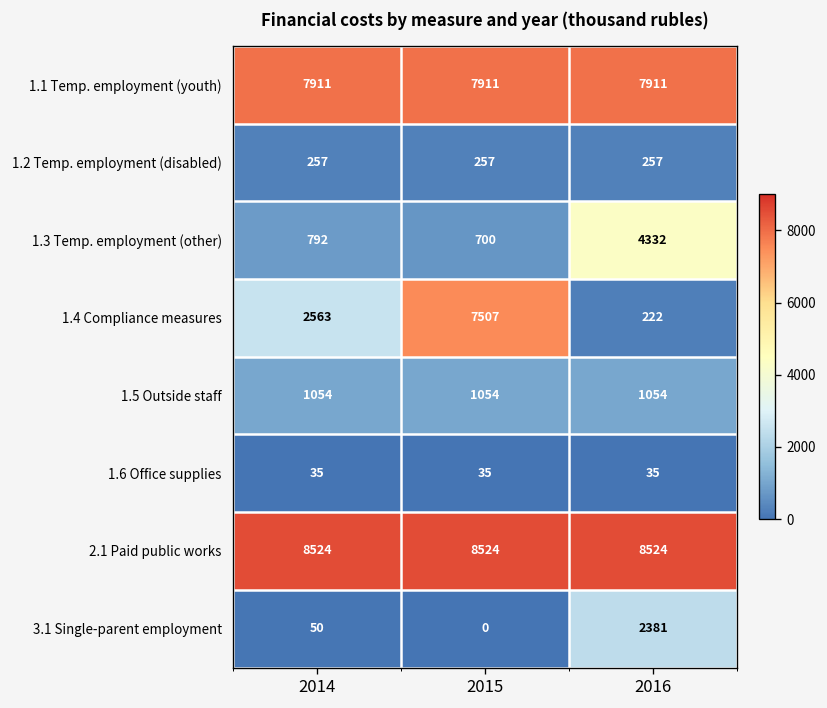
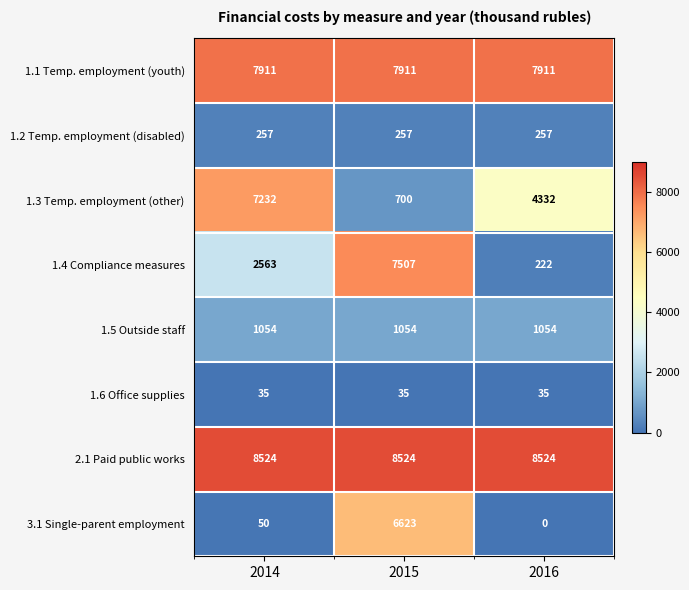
1.3 Temp. employment (other), 2014: 792 -> 7232
3.1 Single-parent employment, 2015: 0 -> 6623
3.1 Single-parent employment, 2016: 2381 -> 0
